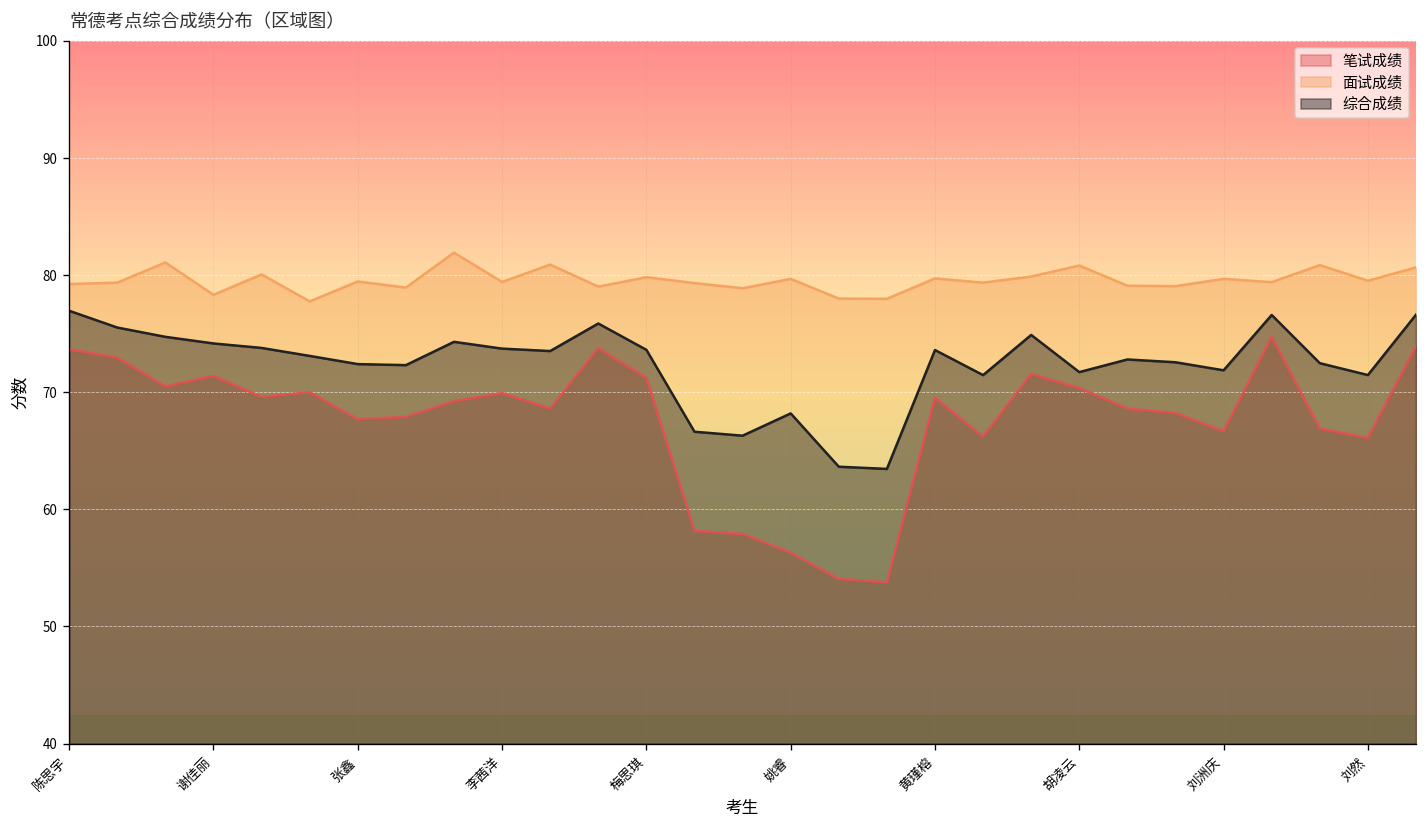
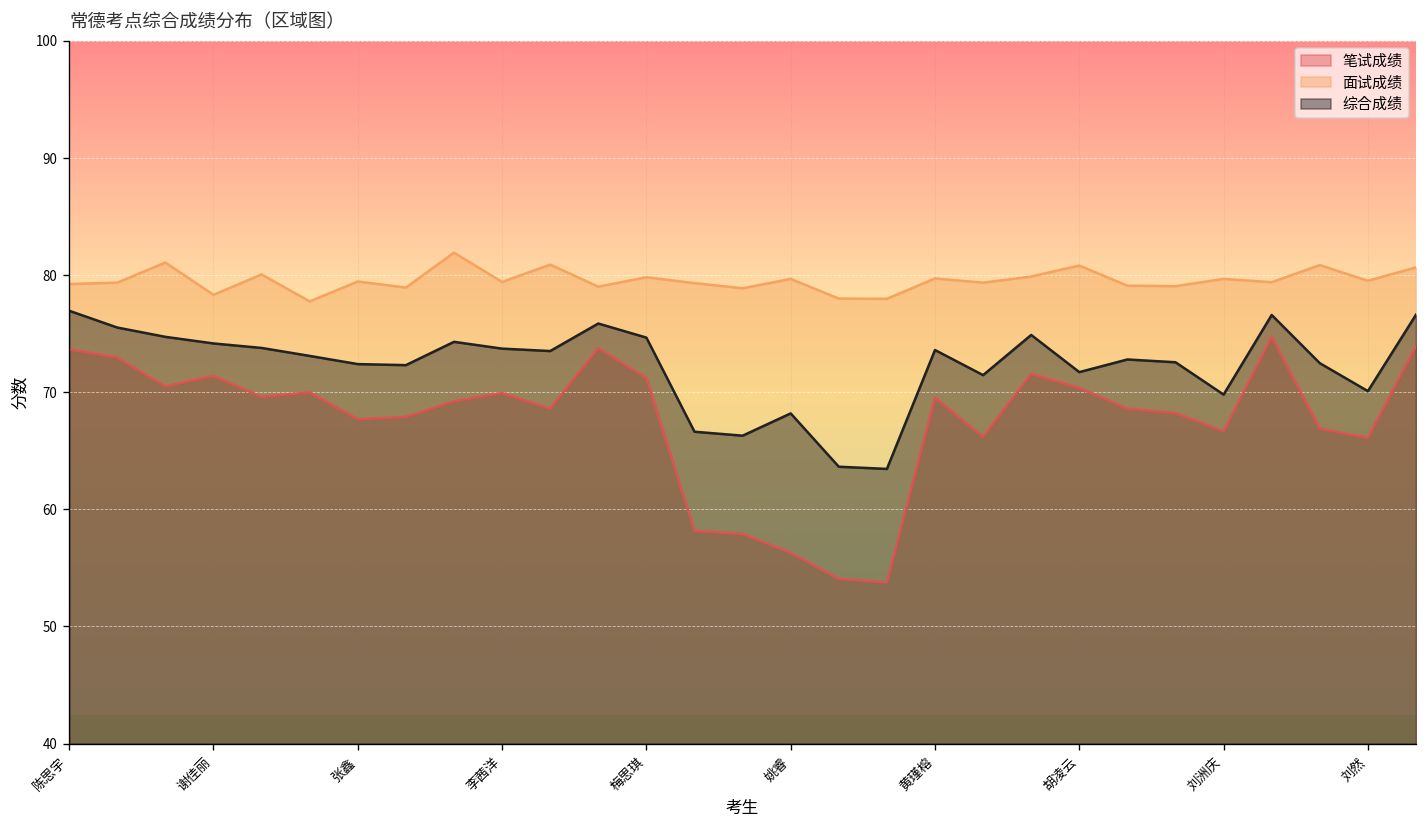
综合成绩, 梅思琪: 74 -> 75
综合成绩, 刘洲庆: 72 -> 70
综合成绩, 刘然: 71 -> 70
